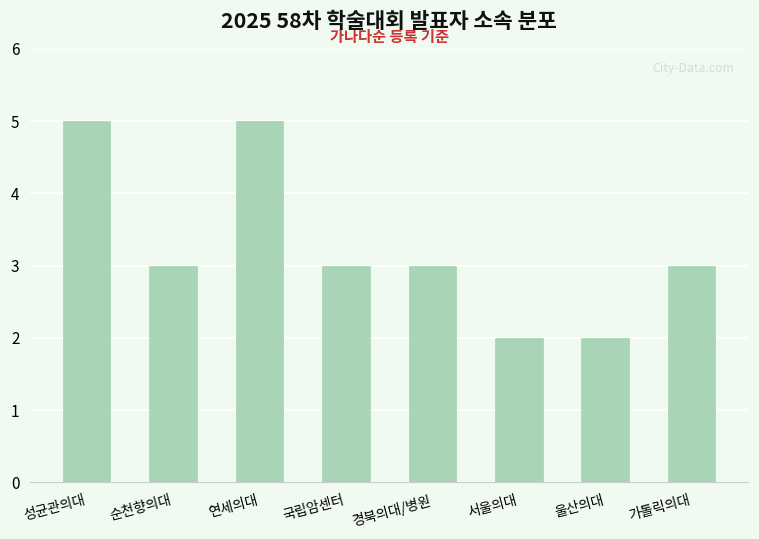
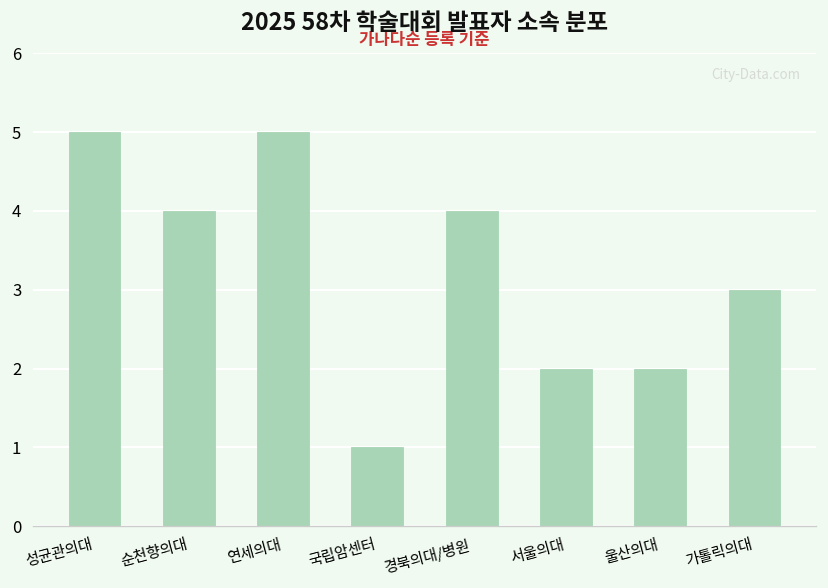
순천향의대: 3 -> 4
국립암센터: 3 -> 1
경북의대/병원: 3 -> 4
